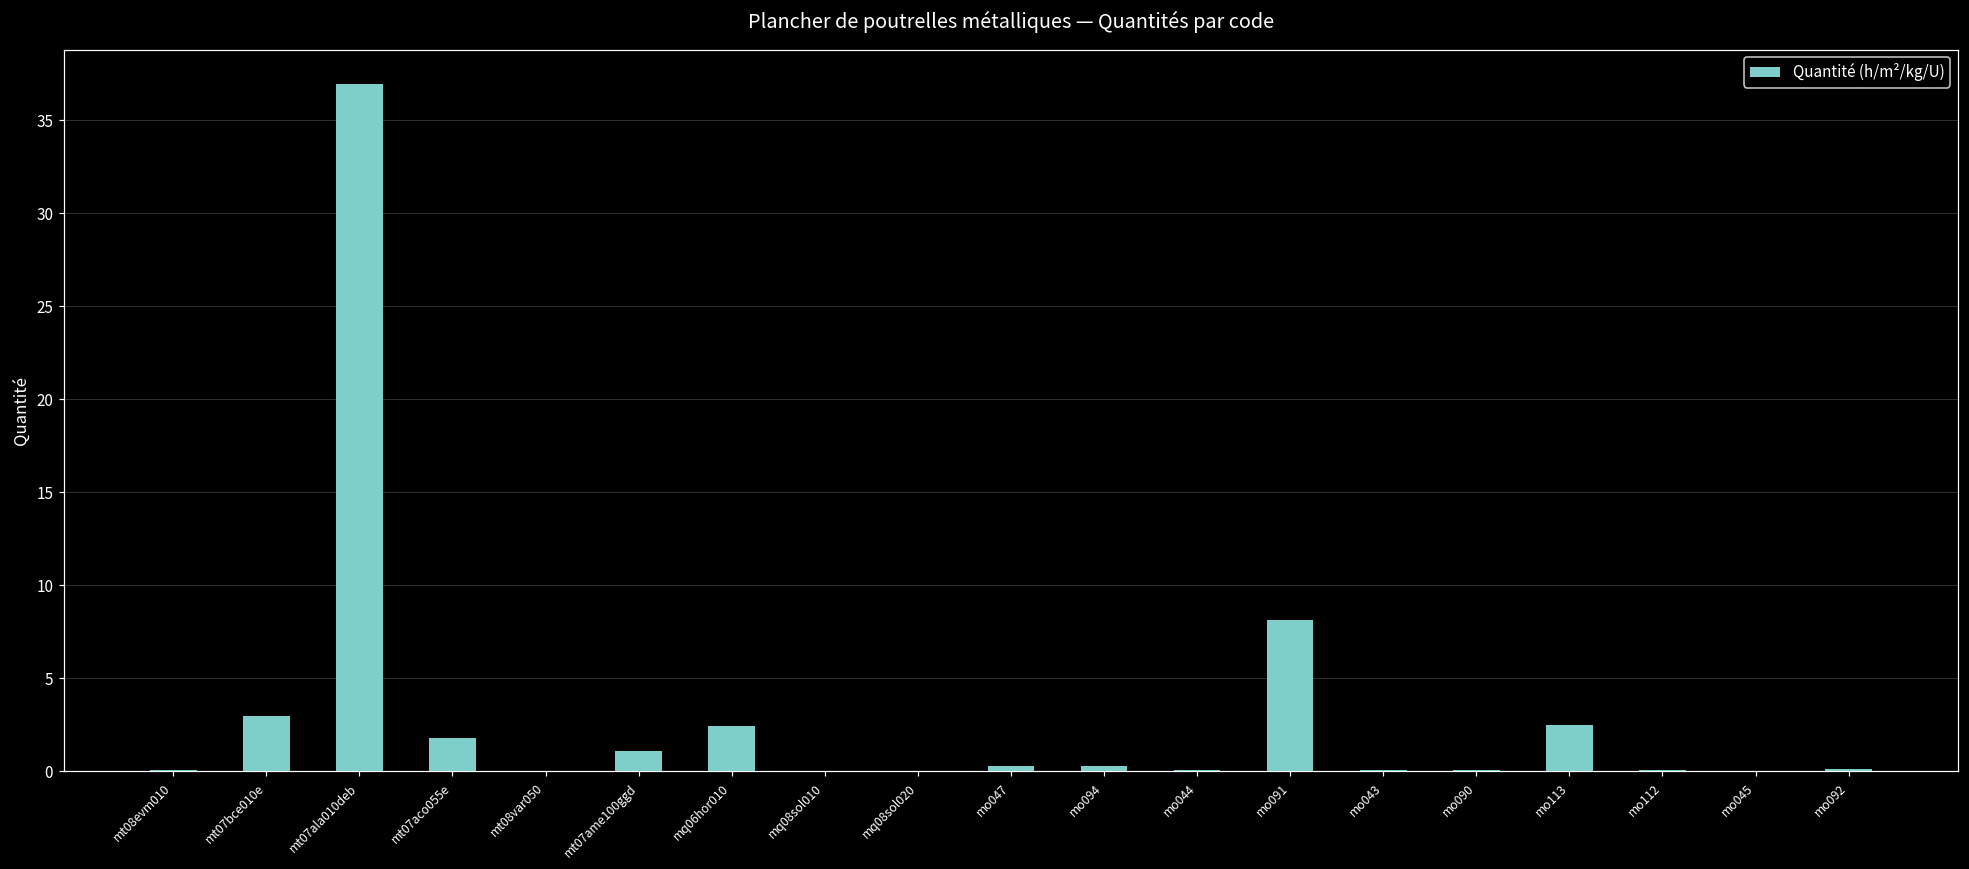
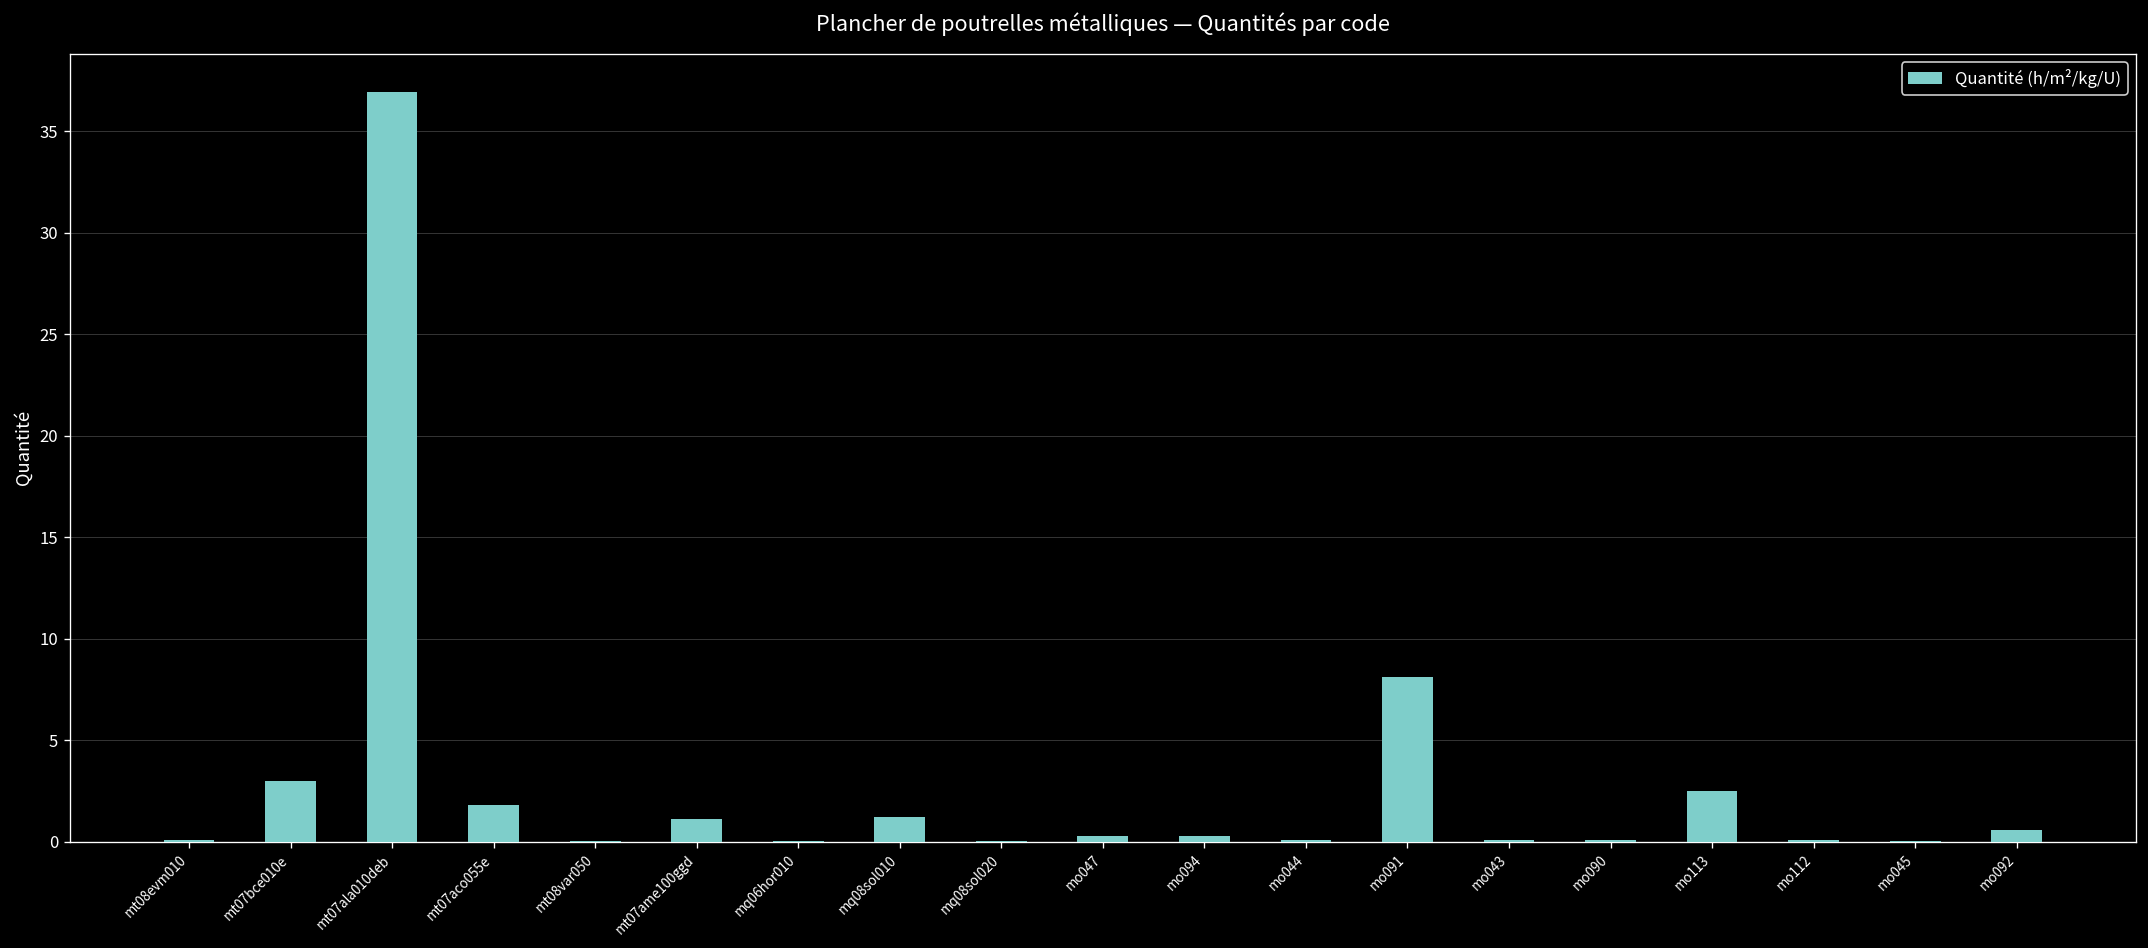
mq06hor010: 2.5 -> 0.0
mq08sol010: 0.0 -> 1.2
mo092: 0.1 -> 0.6
